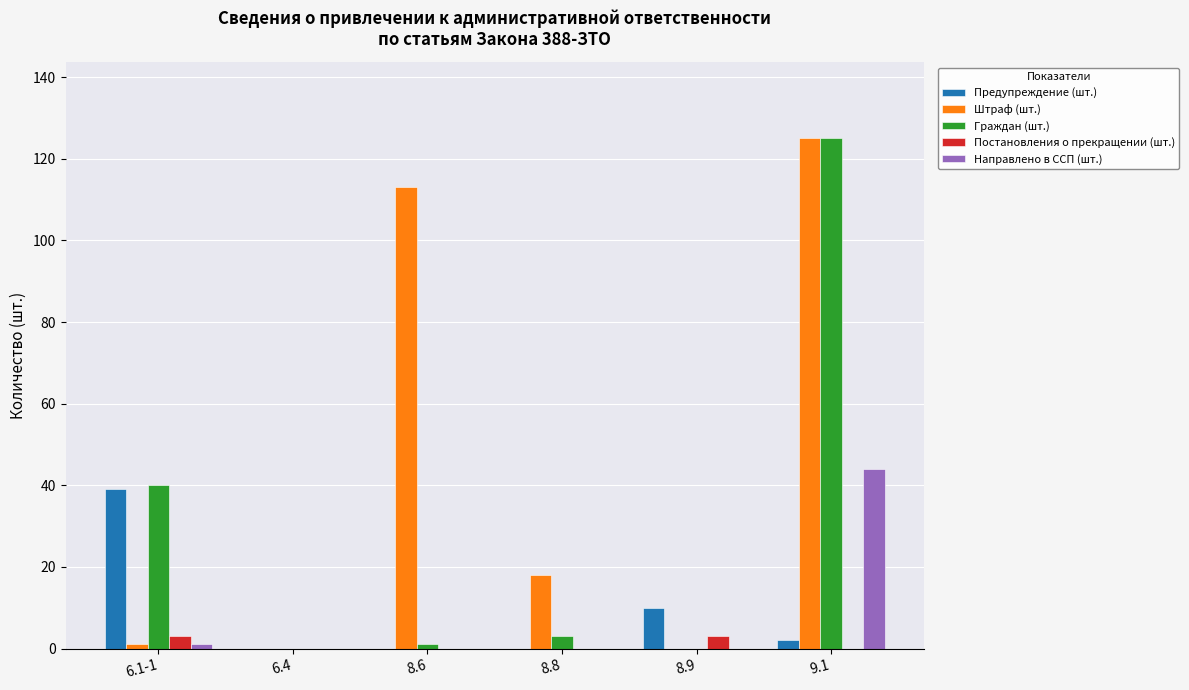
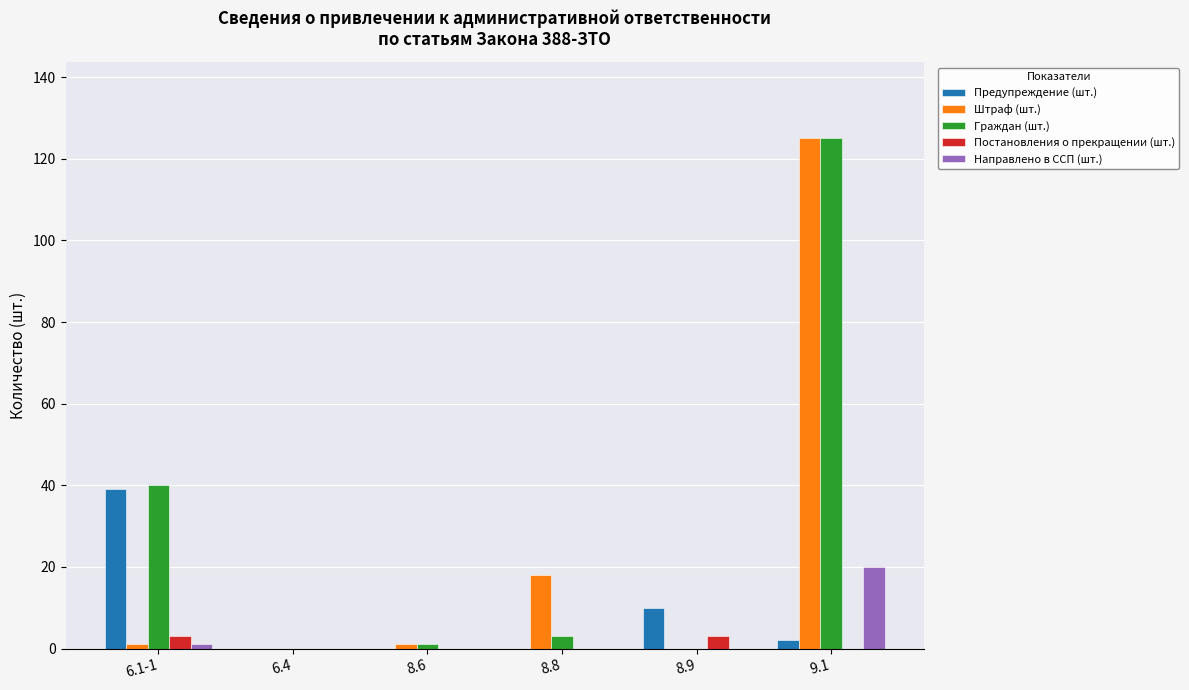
Штраф (шт.), 8.6: 113 -> 1
Направлено в ССП (шт.), 9.1: 44 -> 20
